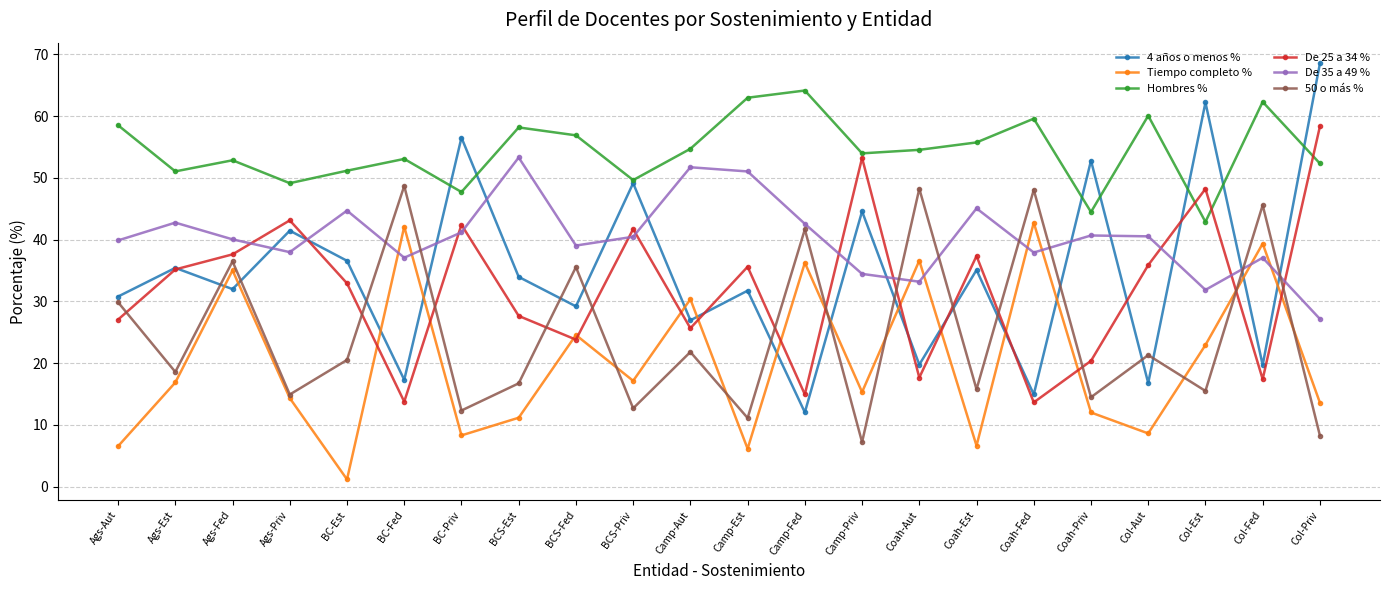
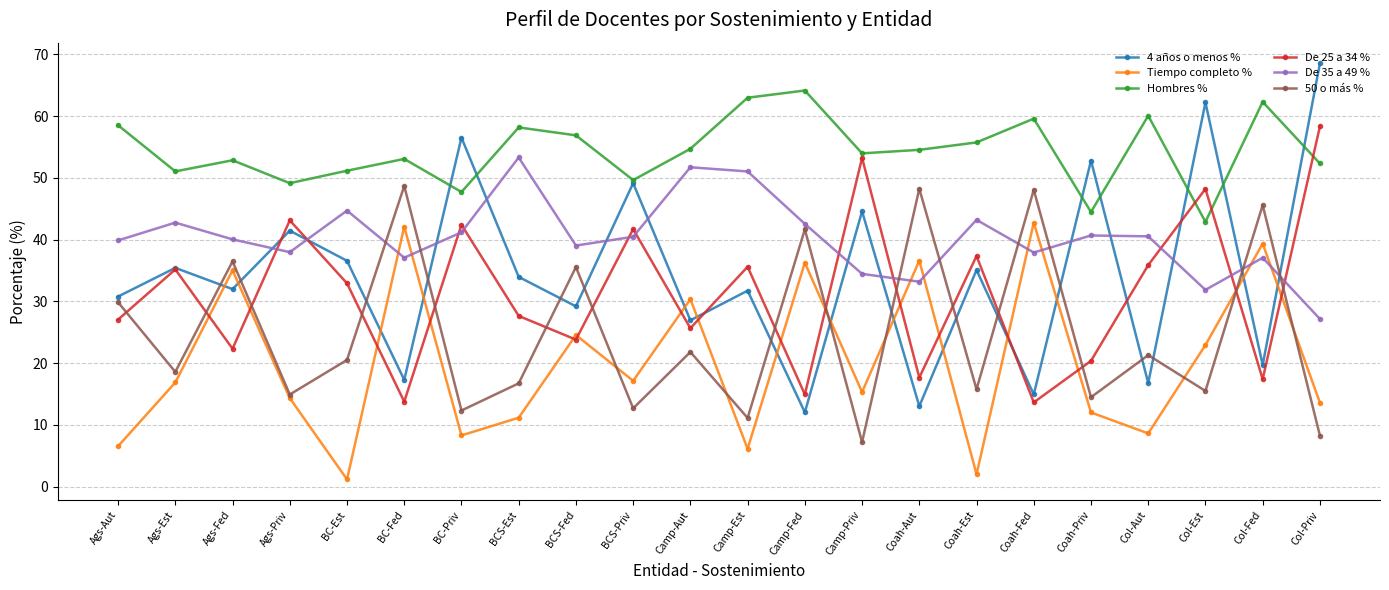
De 25 a 34 %, Ags-Fed: 38 -> 22
4 años o menos %, Coah-Aut: 20 -> 13
Tiempo completo %, Coah-Est: 7 -> 2
De 35 a 49 %, Coah-Est: 45 -> 43
